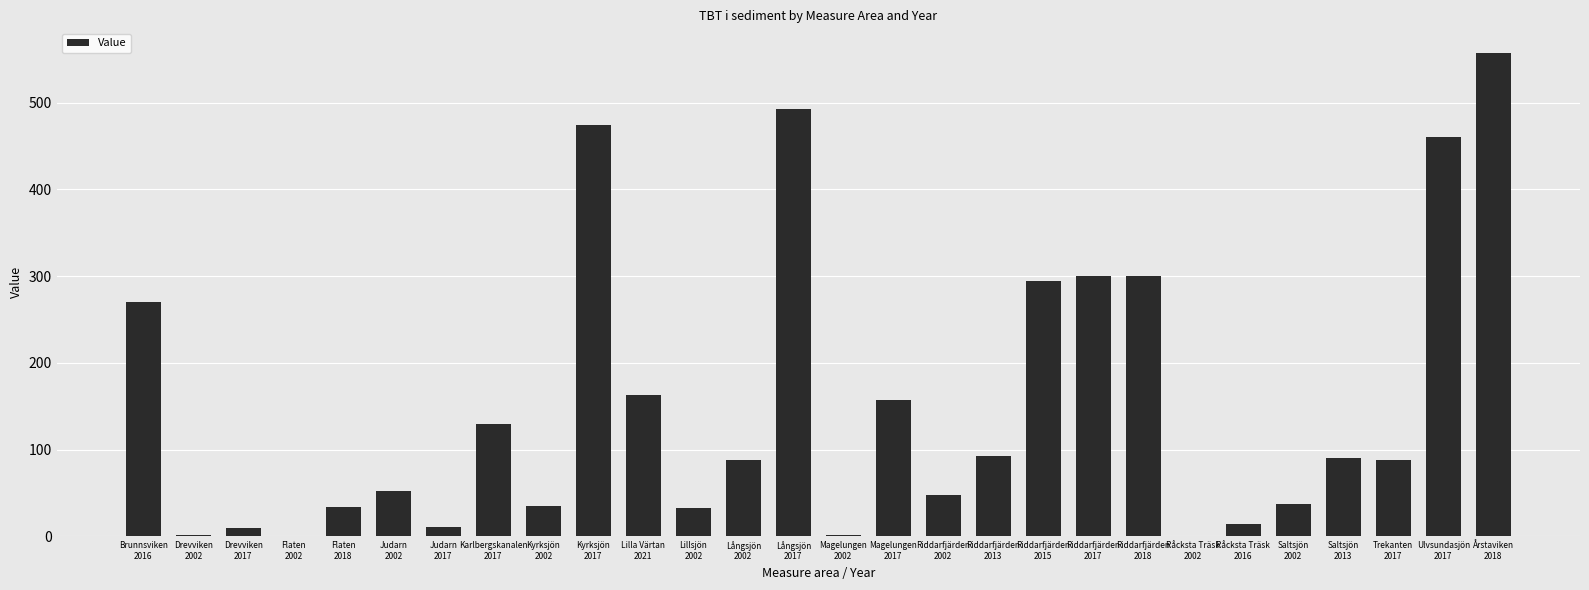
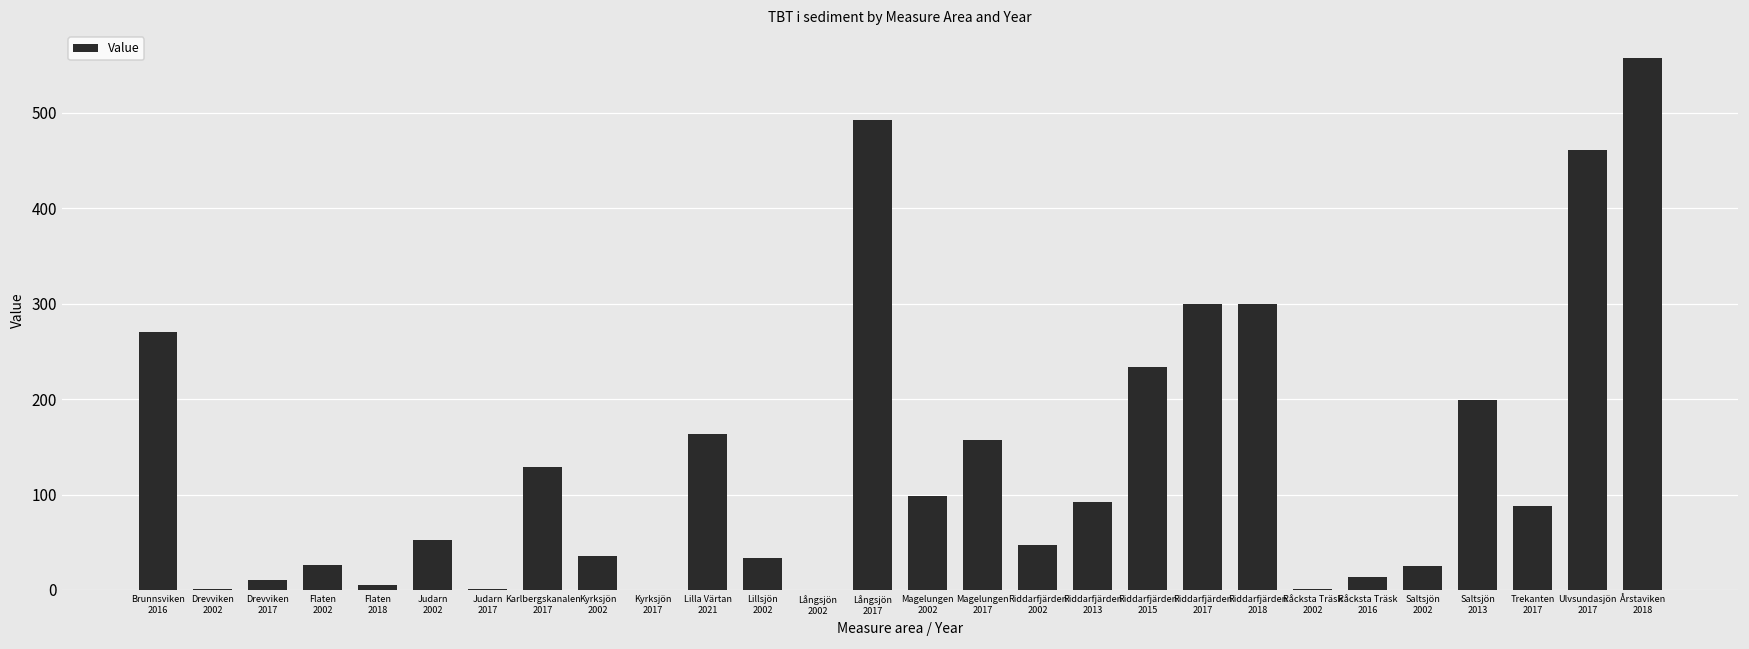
Flaten 2002: 0 -> 30
Flaten 2018: 30 -> 10
Judarn 2017: 10 -> 0
Kyrksjön 2017: 470 -> 0
Långsjön 2002: 90 -> 0
Magelungen 2002: 0 -> 100
Riddarfjärden 2015: 290 -> 230
Saltsjön 2002: 40 -> 20
Saltsjön 2013: 90 -> 200
